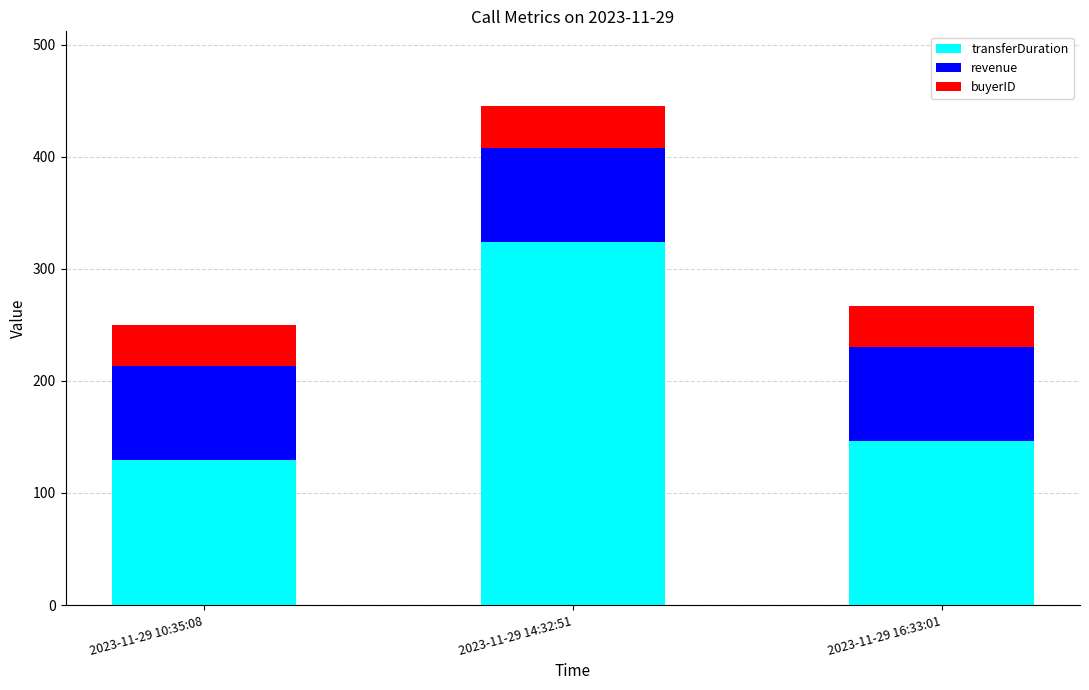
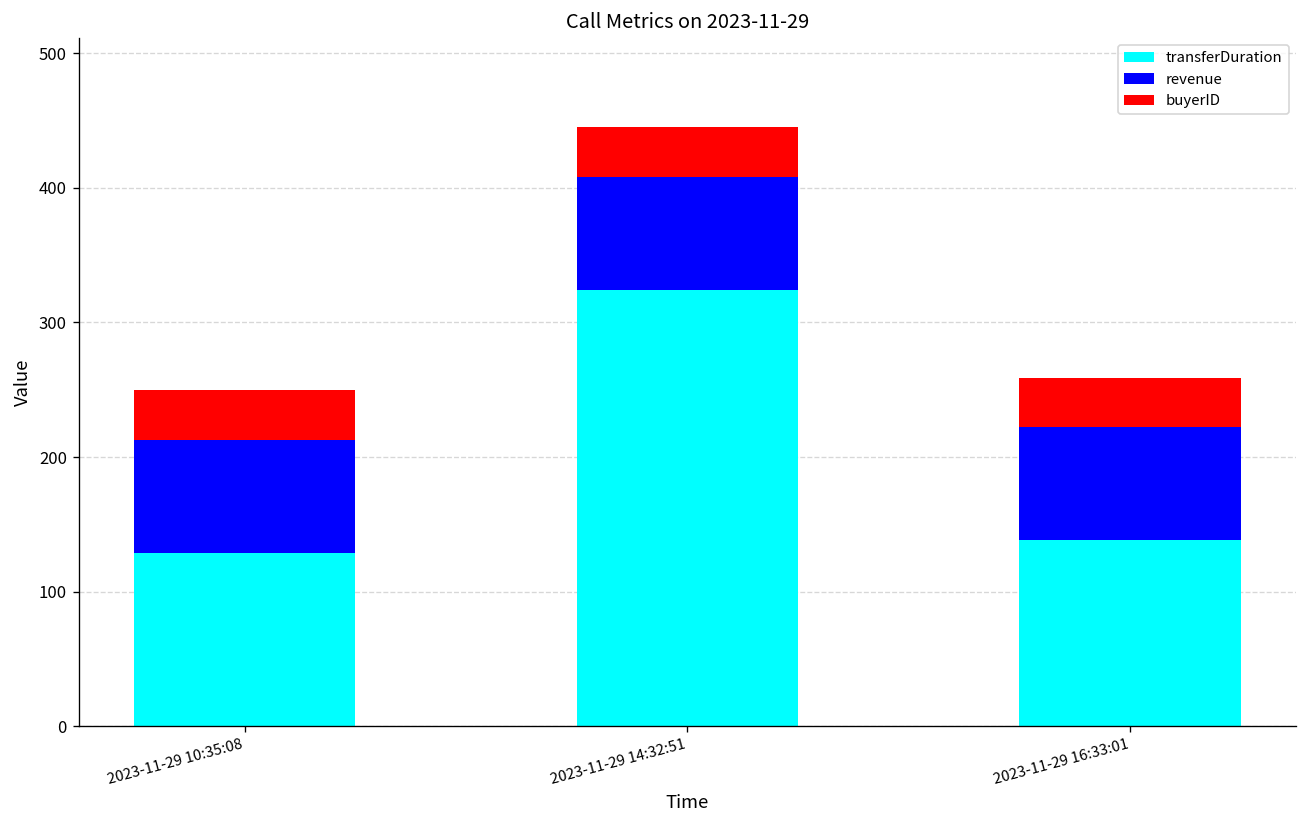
transferDuration, 2023-11-29 16:33:01: 146 -> 138
